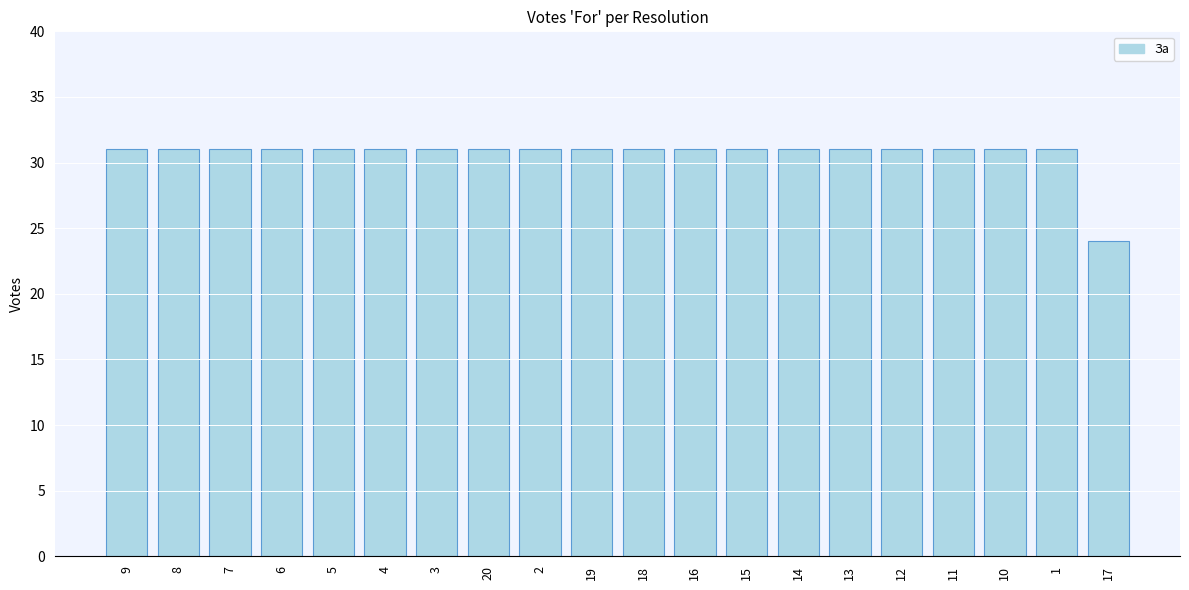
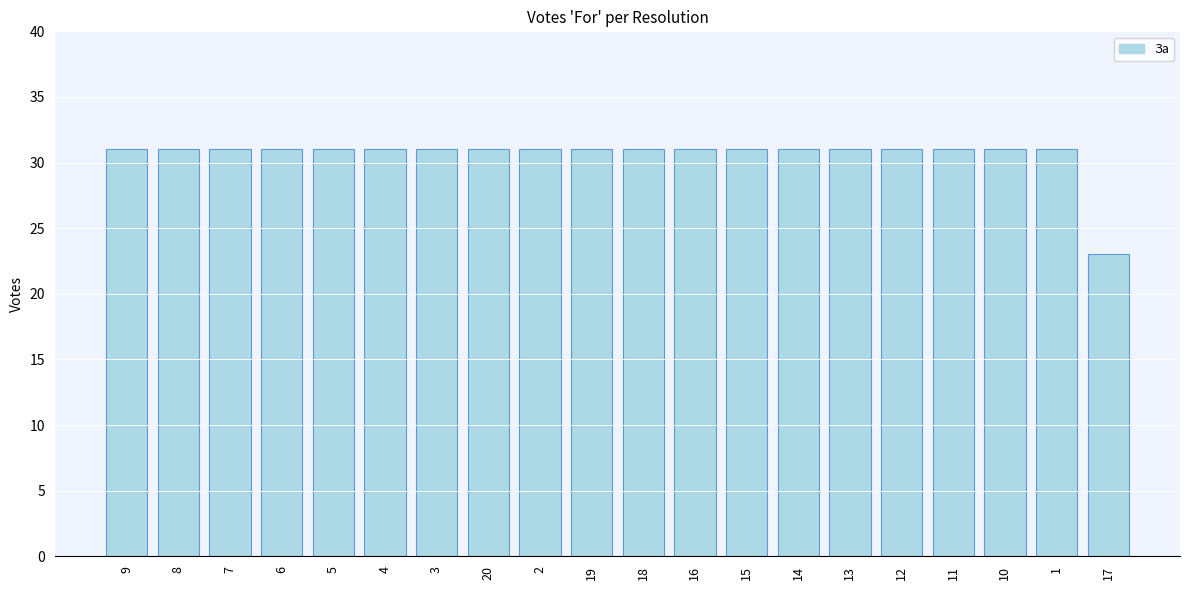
17: 24 -> 23
